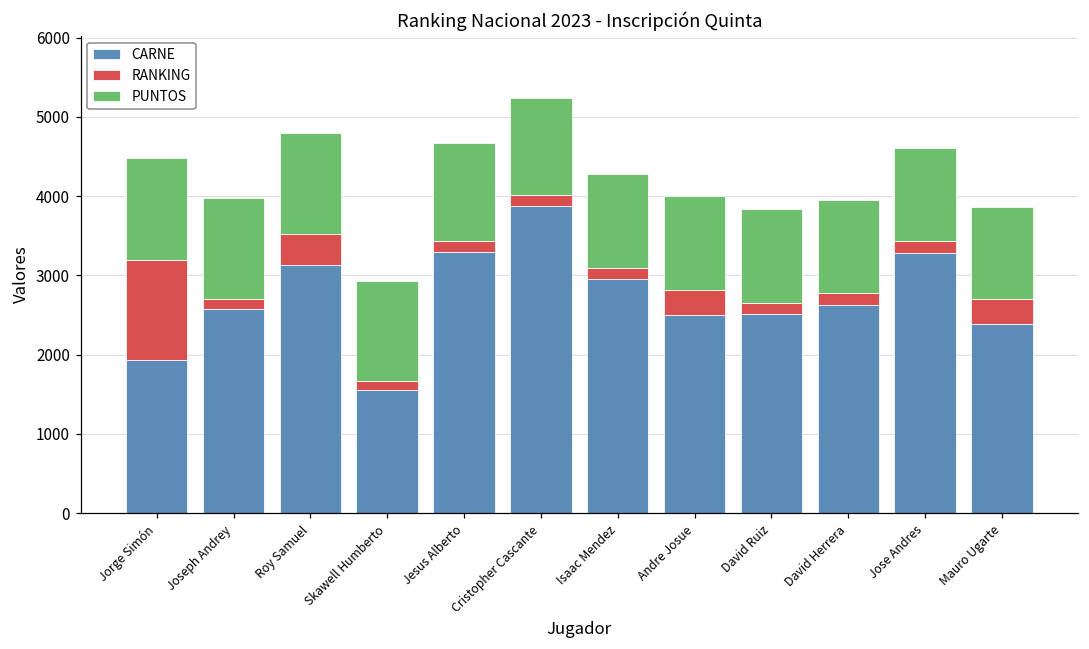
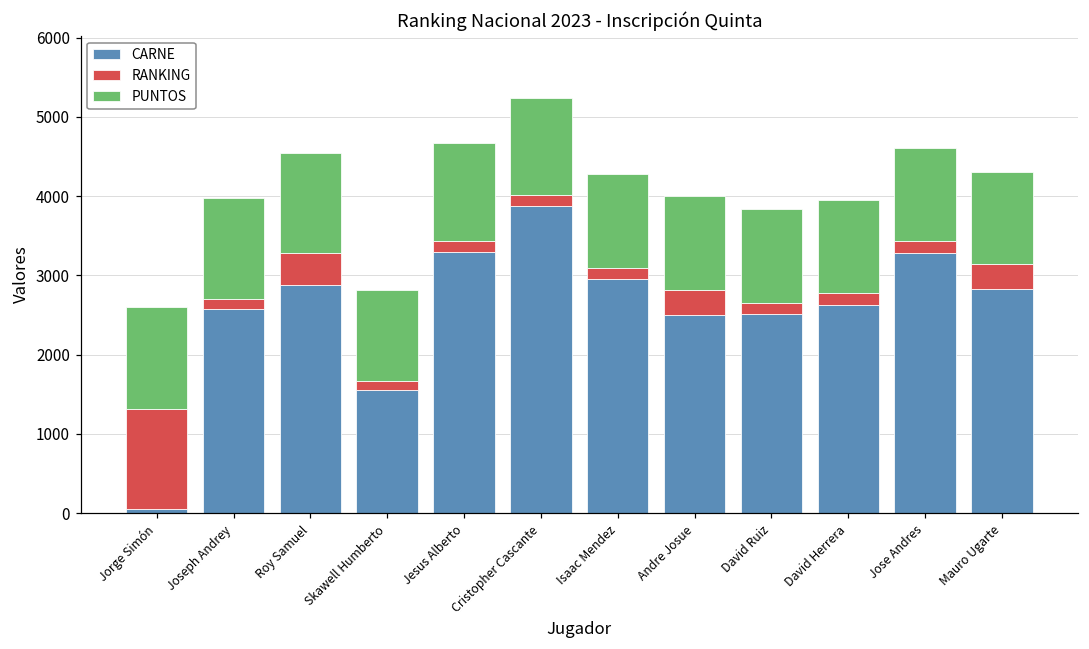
CARNE, Jorge Simón: 1900 -> 0
CARNE, Roy Samuel: 3100 -> 2900
PUNTOS, Skawell Humberto: 1300 -> 1100
CARNE, Mauro Ugarte: 2400 -> 2800
